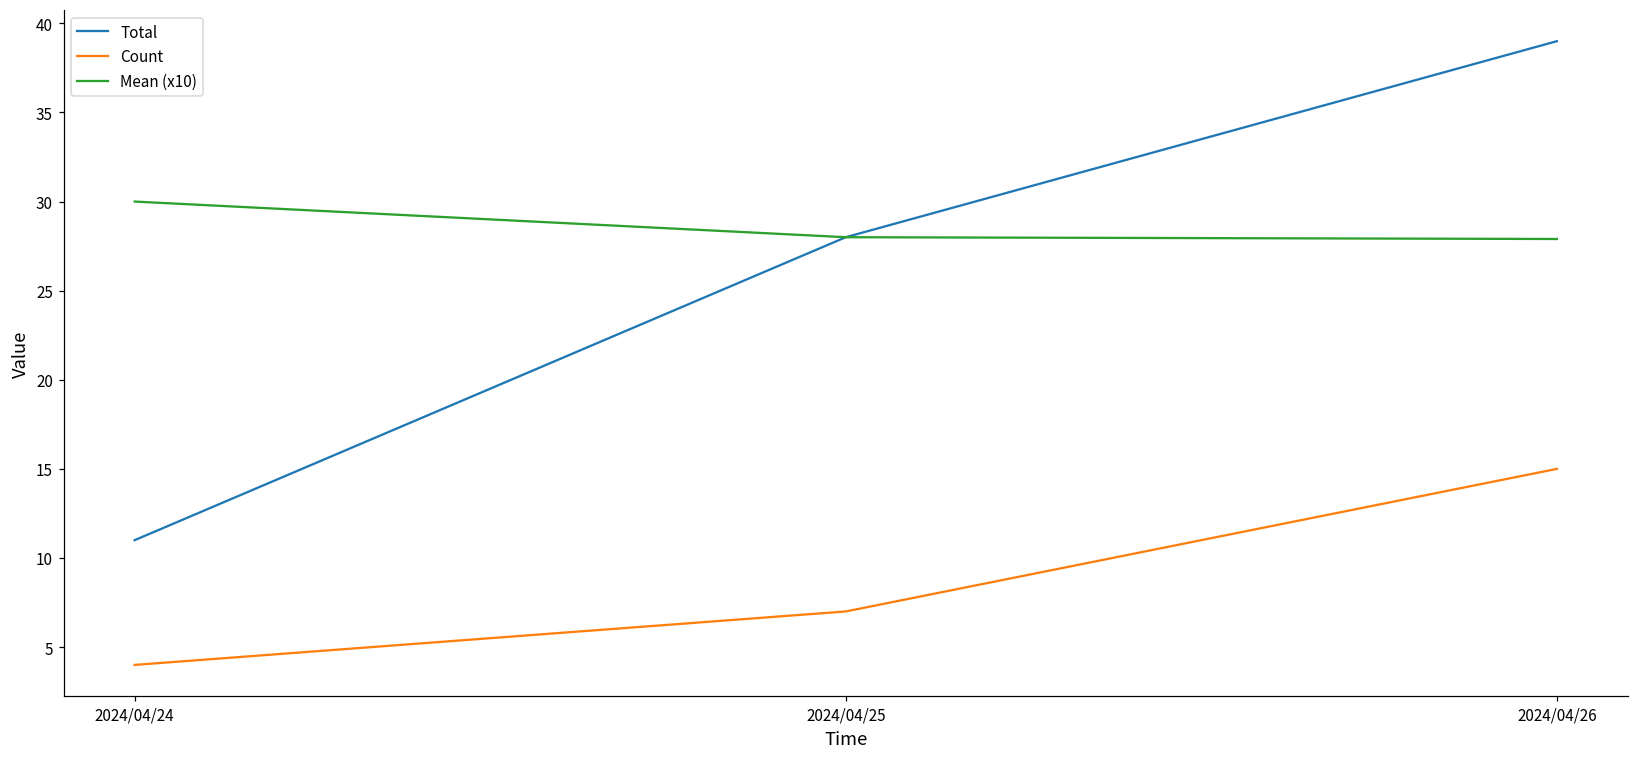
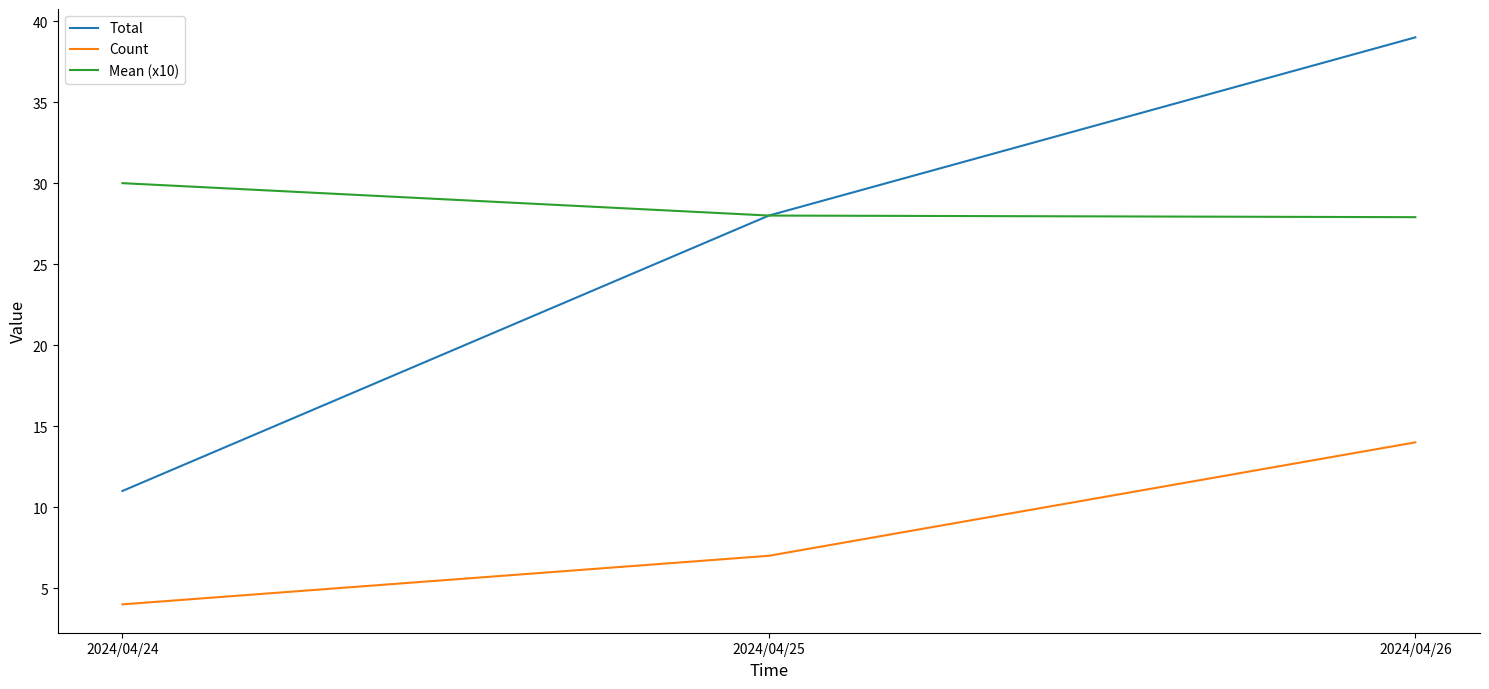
Count, 2024/04/26: 15 -> 14
